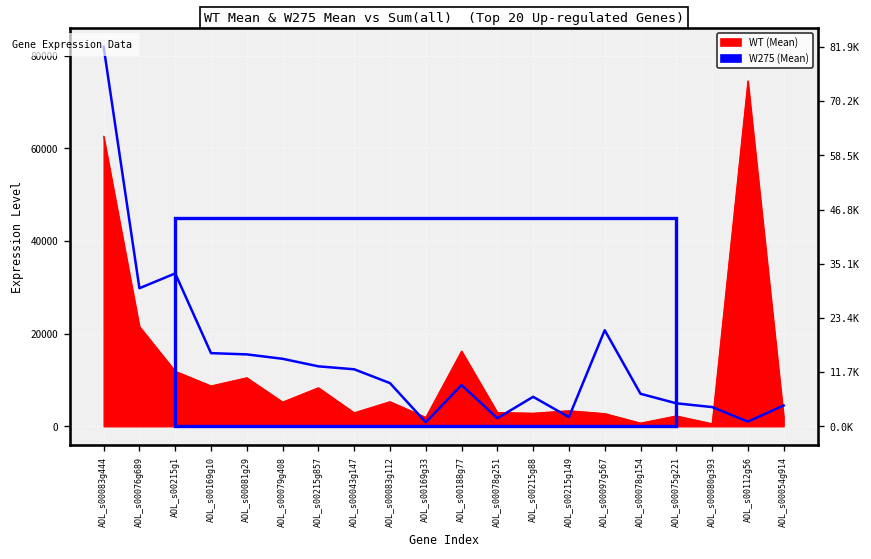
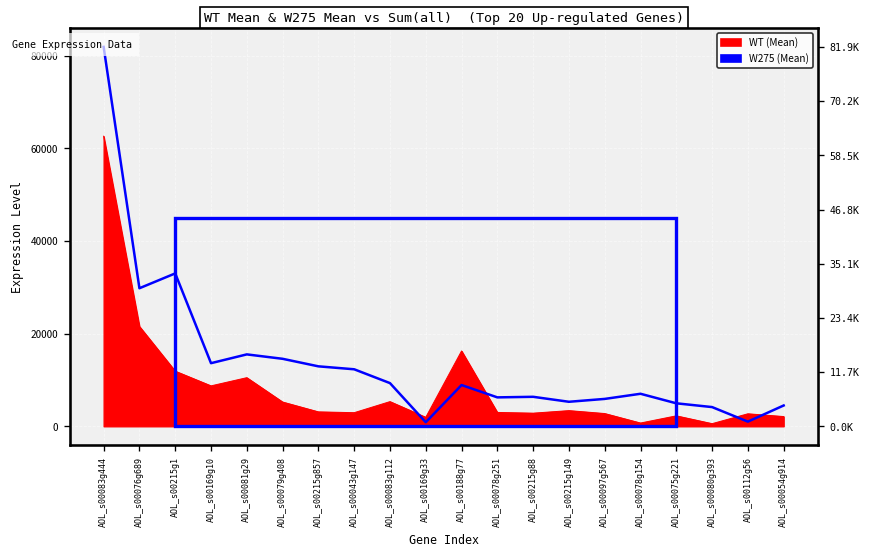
W275 (Mean), AOL_s00169g10: 16000 -> 14000
WT (Mean), AOL_s00215g857: 8000 -> 3000
W275 (Mean), AOL_s00078g251: 2000 -> 6000
W275 (Mean), AOL_s00215g149: 2000 -> 5000
W275 (Mean), AOL_s00097g567: 21000 -> 6000
WT (Mean), AOL_s00112g56: 75000 -> 3000
